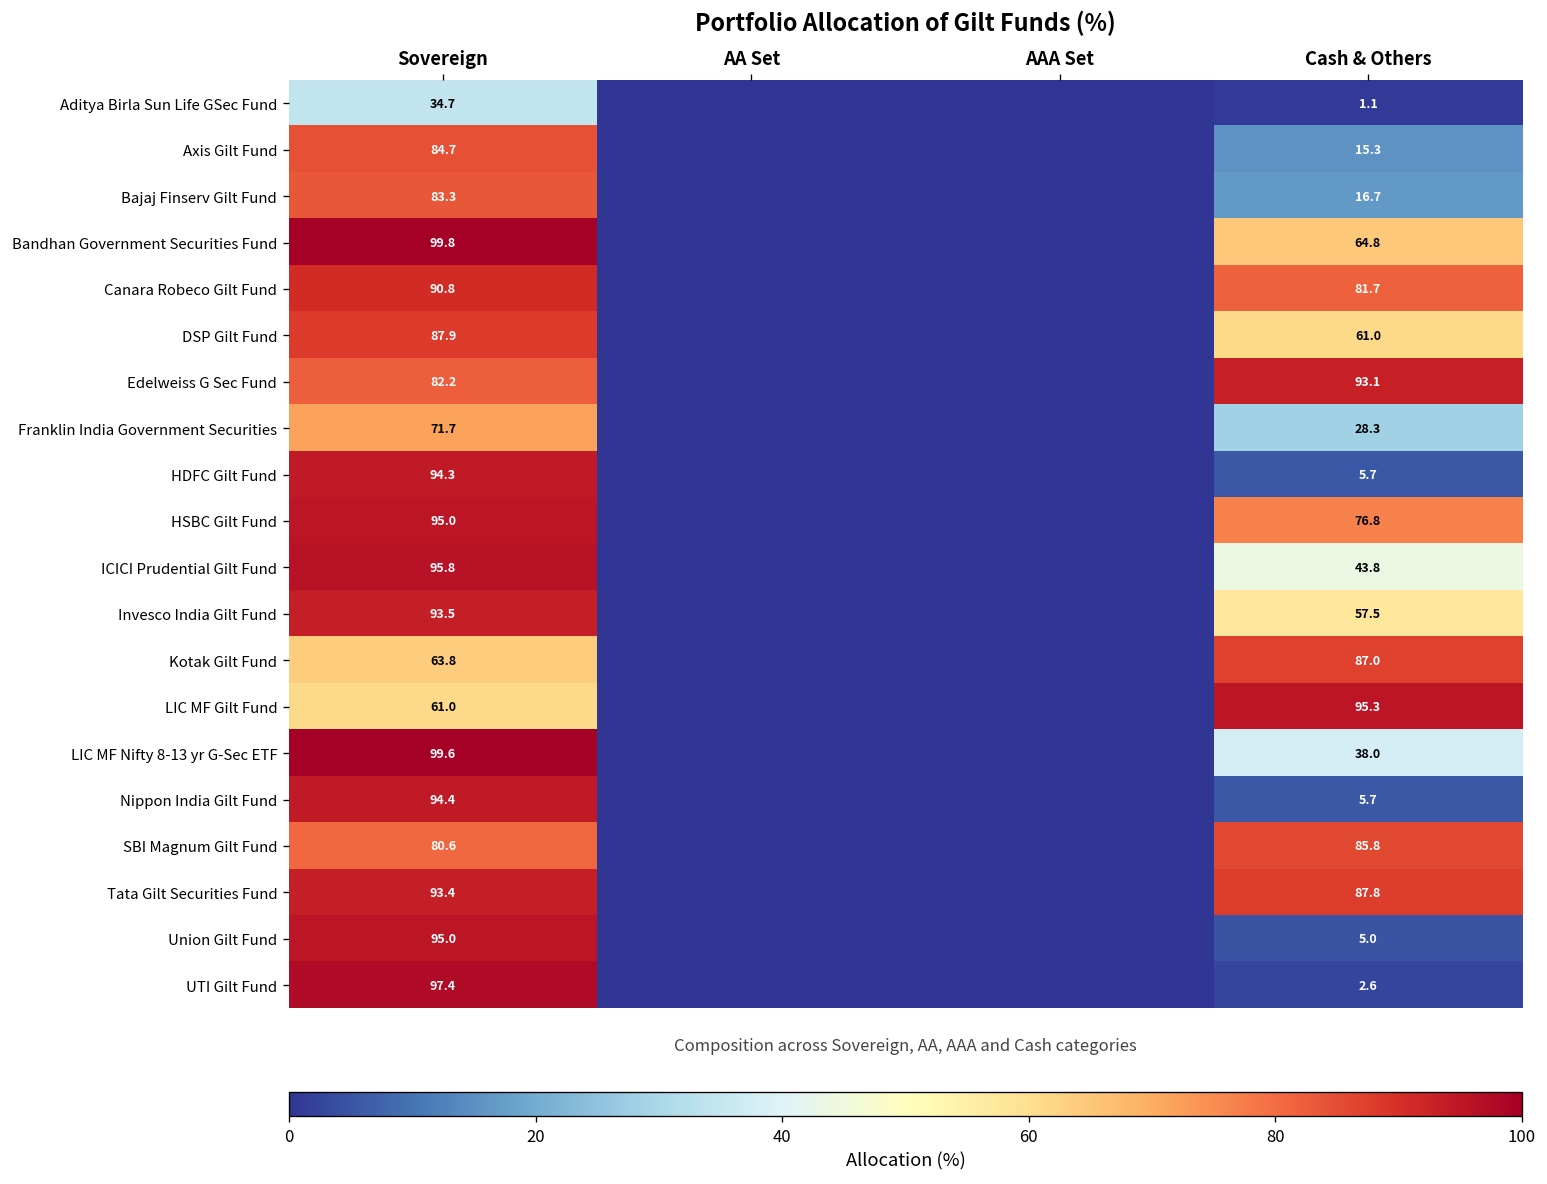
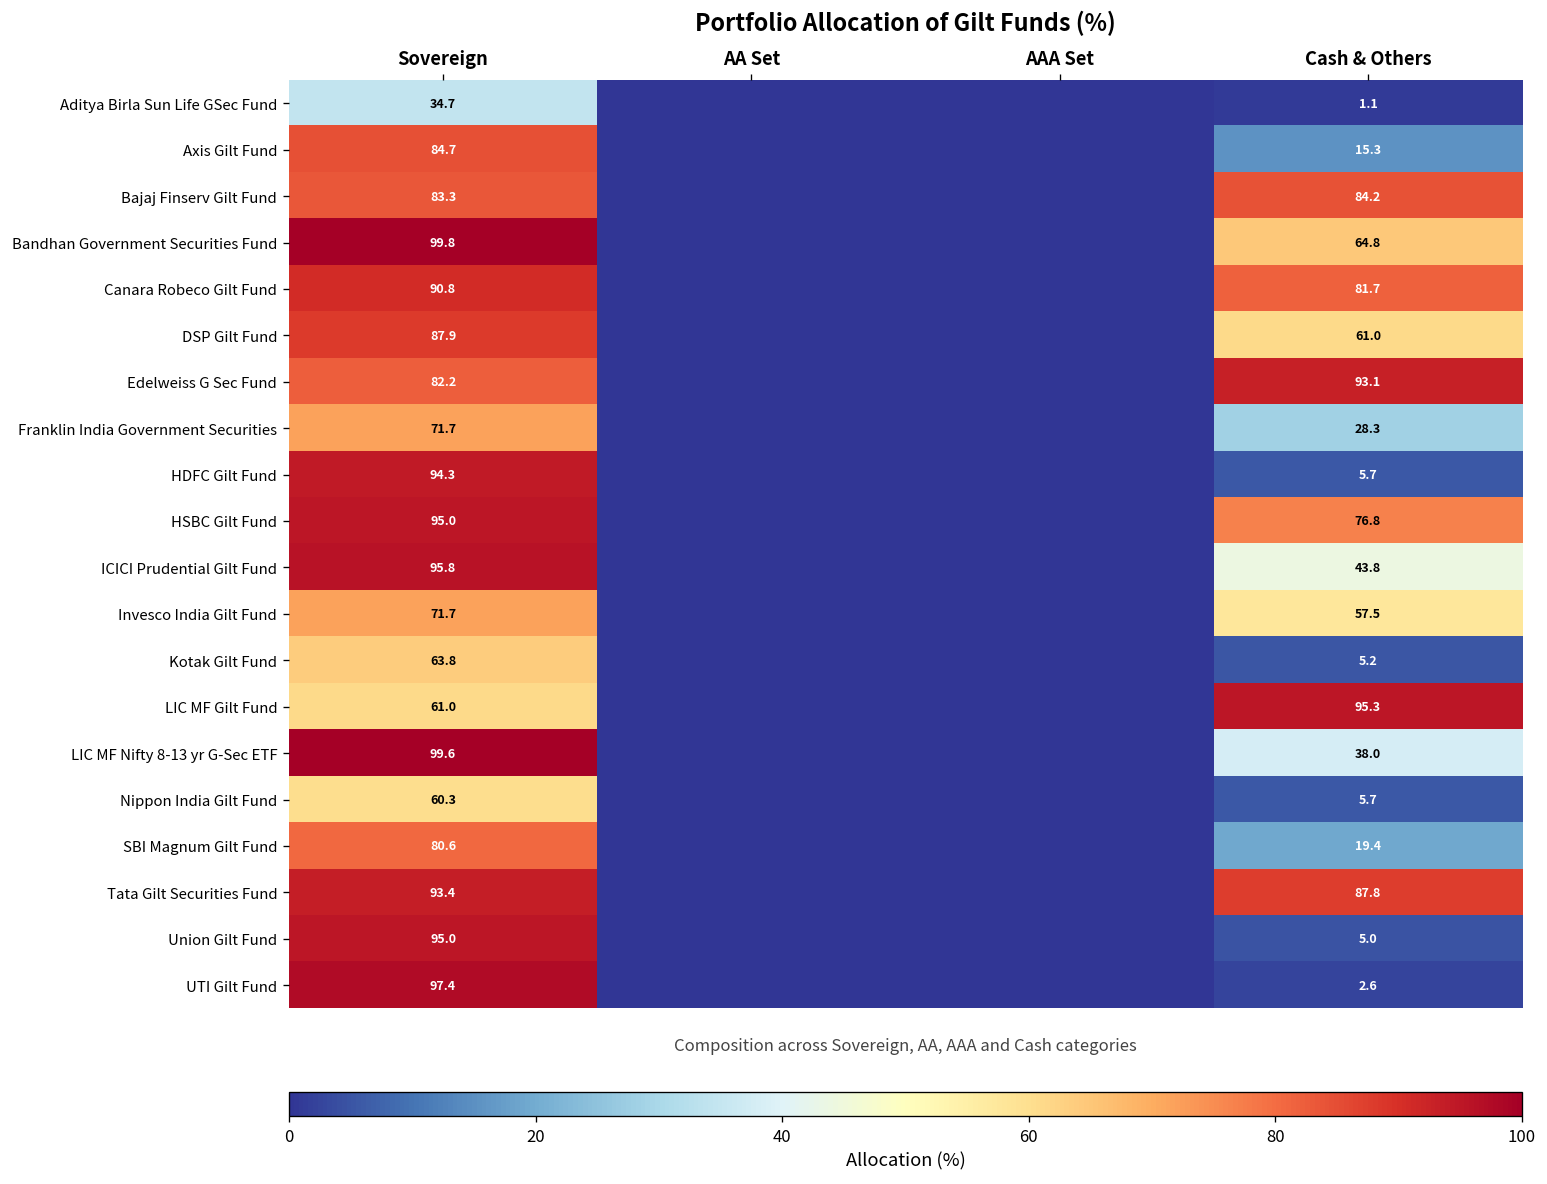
Bajaj Finserv Gilt Fund, Cash & Others: 16.7 -> 84.2
Invesco India Gilt Fund, Sovereign: 93.5 -> 71.7
Kotak Gilt Fund, Cash & Others: 87.0 -> 5.2
Nippon India Gilt Fund, Sovereign: 94.4 -> 60.3
SBI Magnum Gilt Fund, Cash & Others: 85.8 -> 19.4
